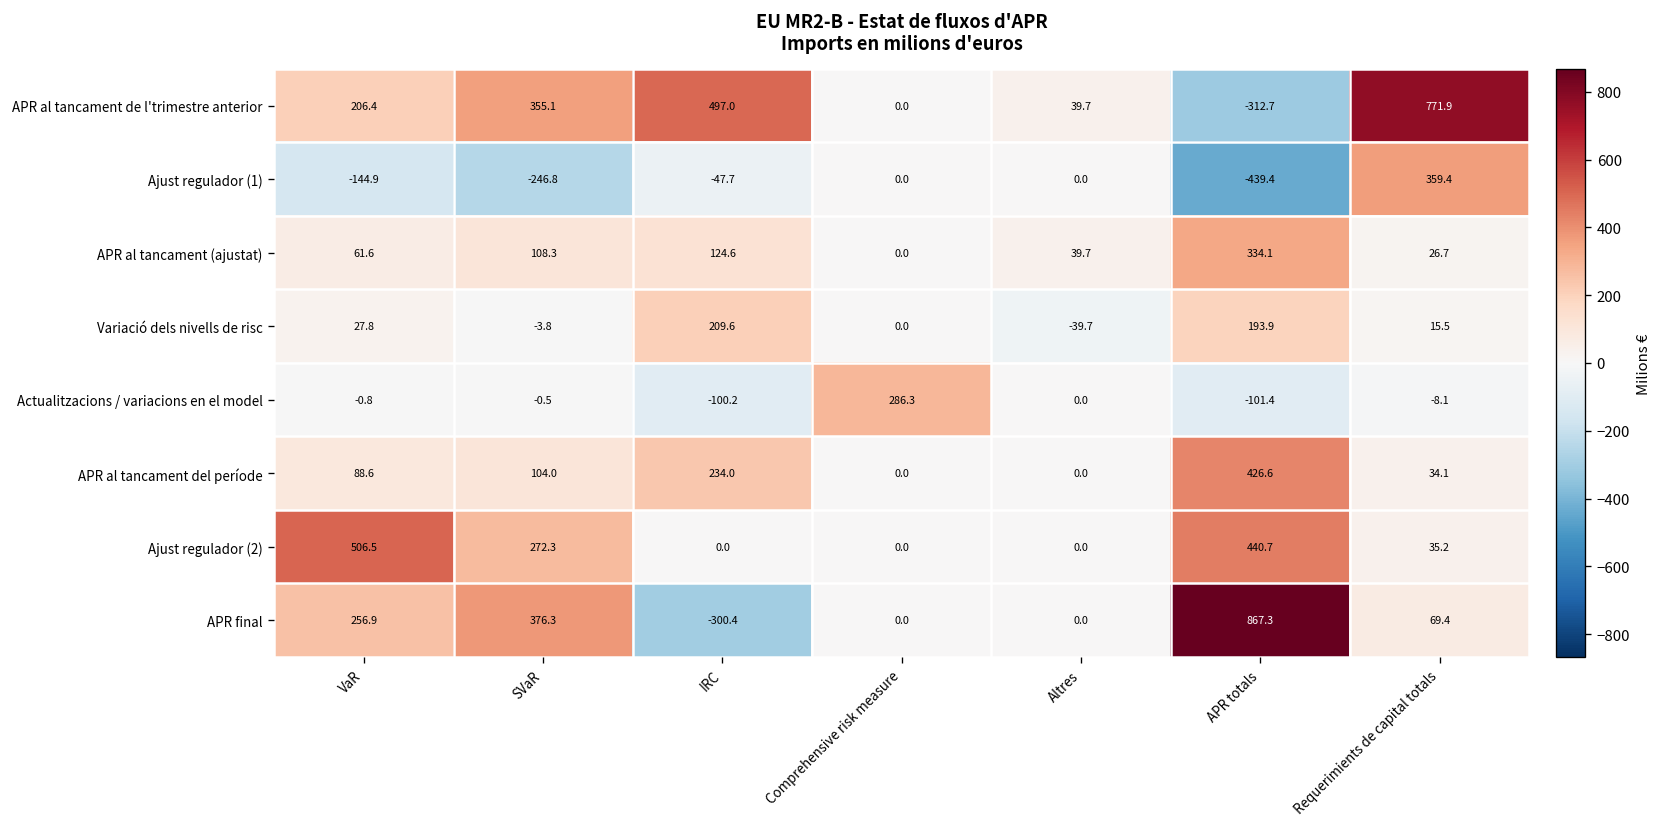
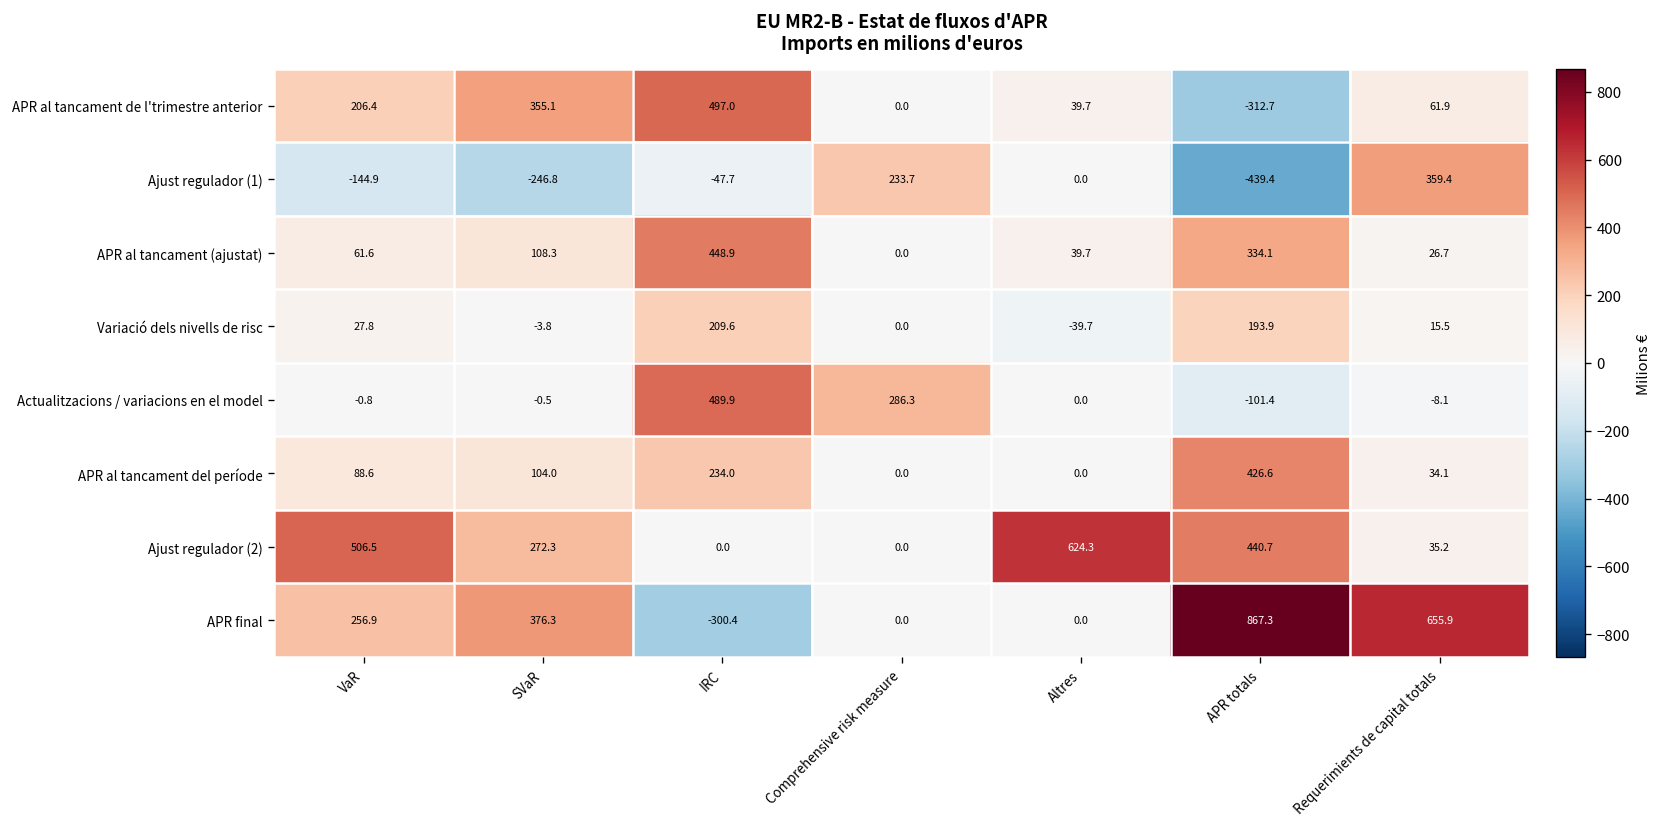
APR al tancament de l'trimestre anterior, Requerimients de capital totals: 771.9 -> 61.9
Ajust regulador (1), Comprehensive risk measure: 0.0 -> 233.7
APR al tancament (ajustat), IRC: 124.6 -> 448.9
Actualitzacions / variacions en el model, IRC: -100.2 -> 489.9
Ajust regulador (2), Altres: 0.0 -> 624.3
APR final, Requerimients de capital totals: 69.4 -> 655.9
